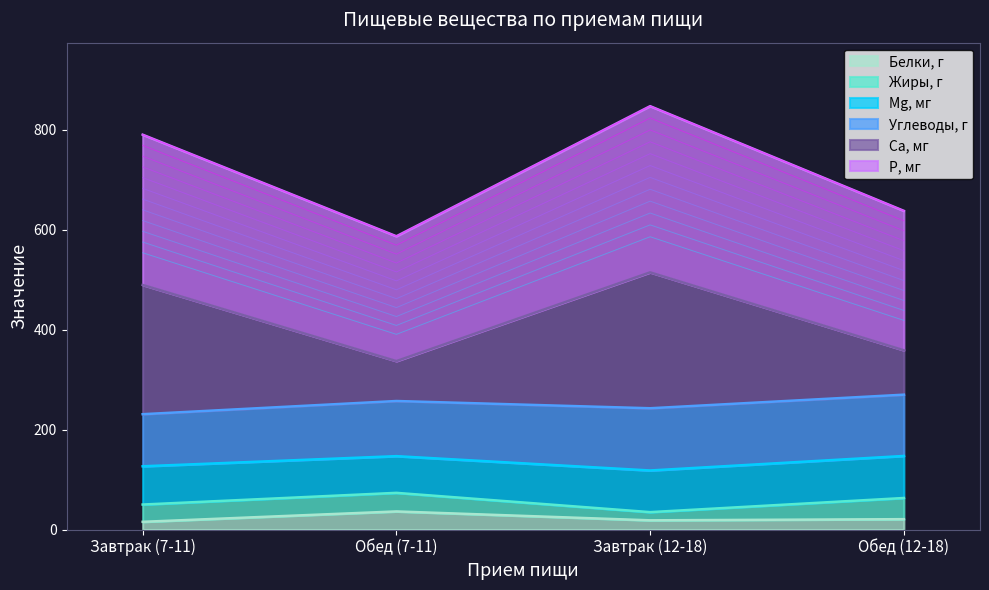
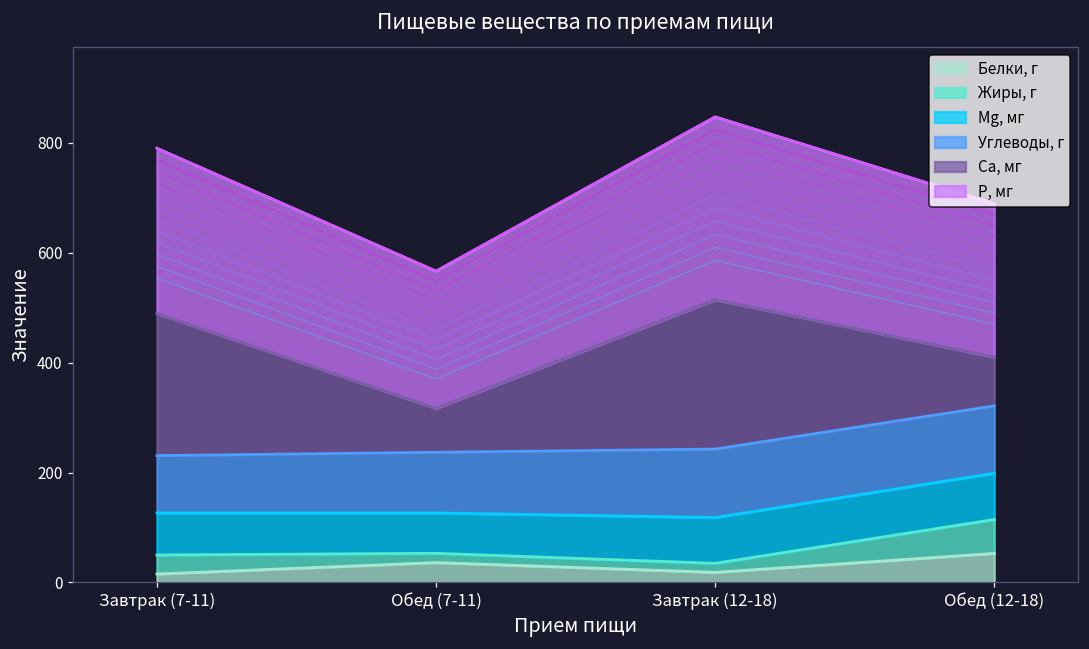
Жиры, г, Обед (7-11): 40 -> 20
Белки, г, Обед (12-18): 20 -> 50
Жиры, г, Обед (12-18): 40 -> 60
